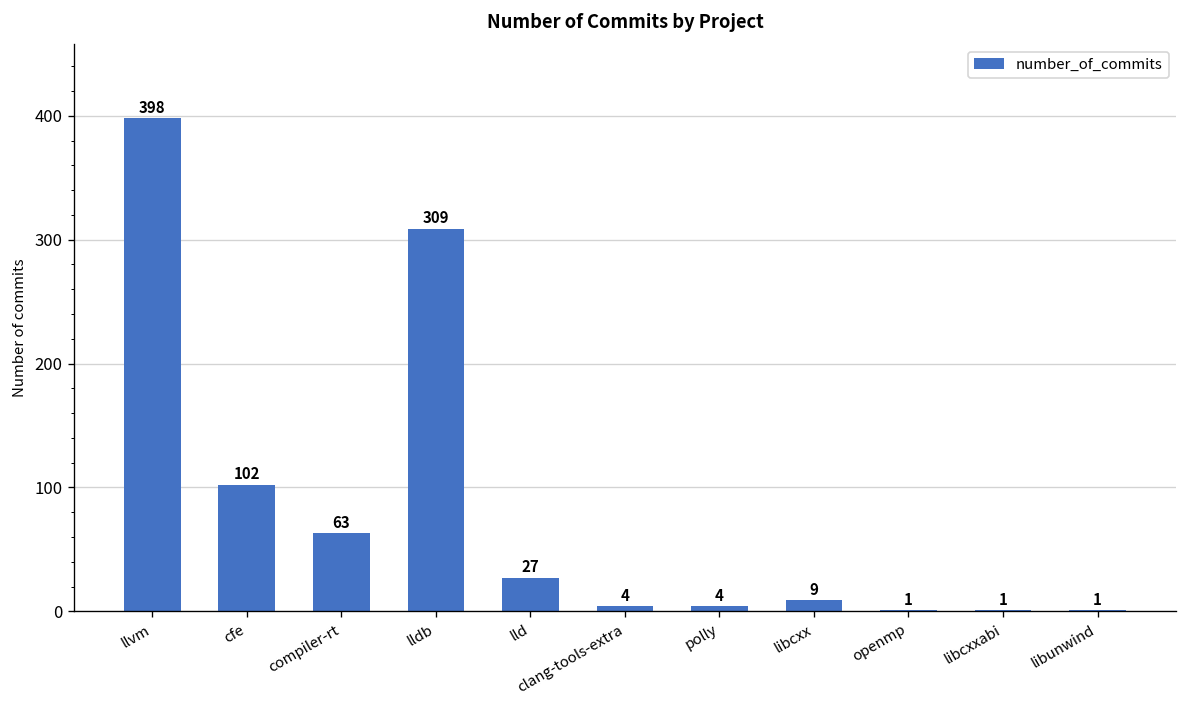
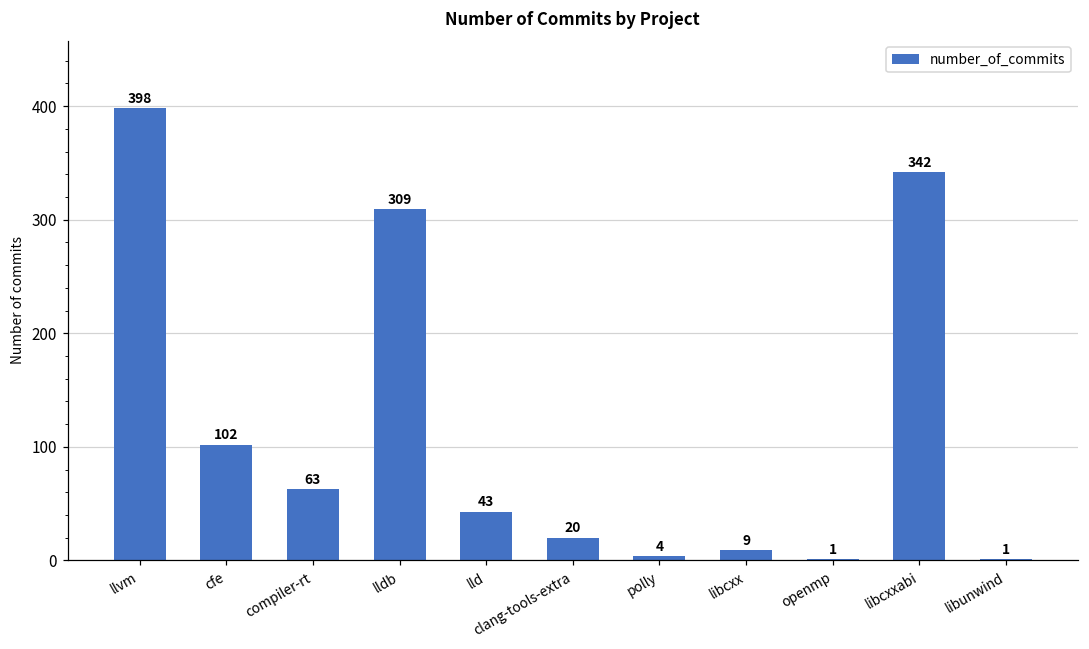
lld: 27 -> 43
clang-tools-extra: 4 -> 20
libcxxabi: 1 -> 342
